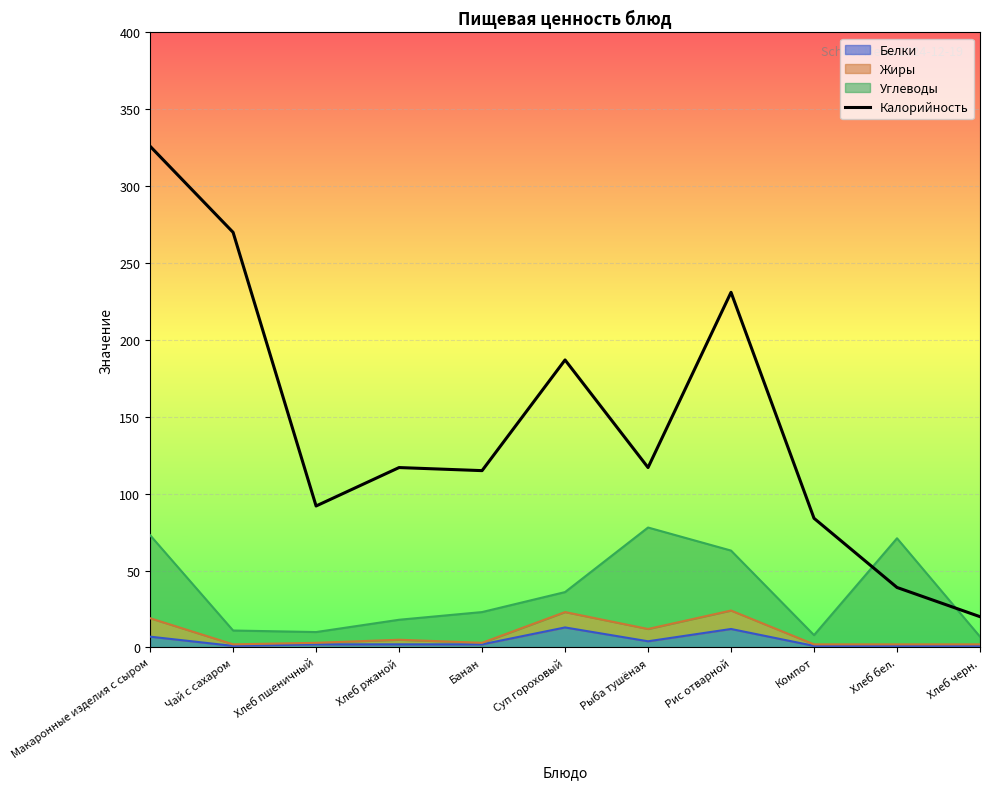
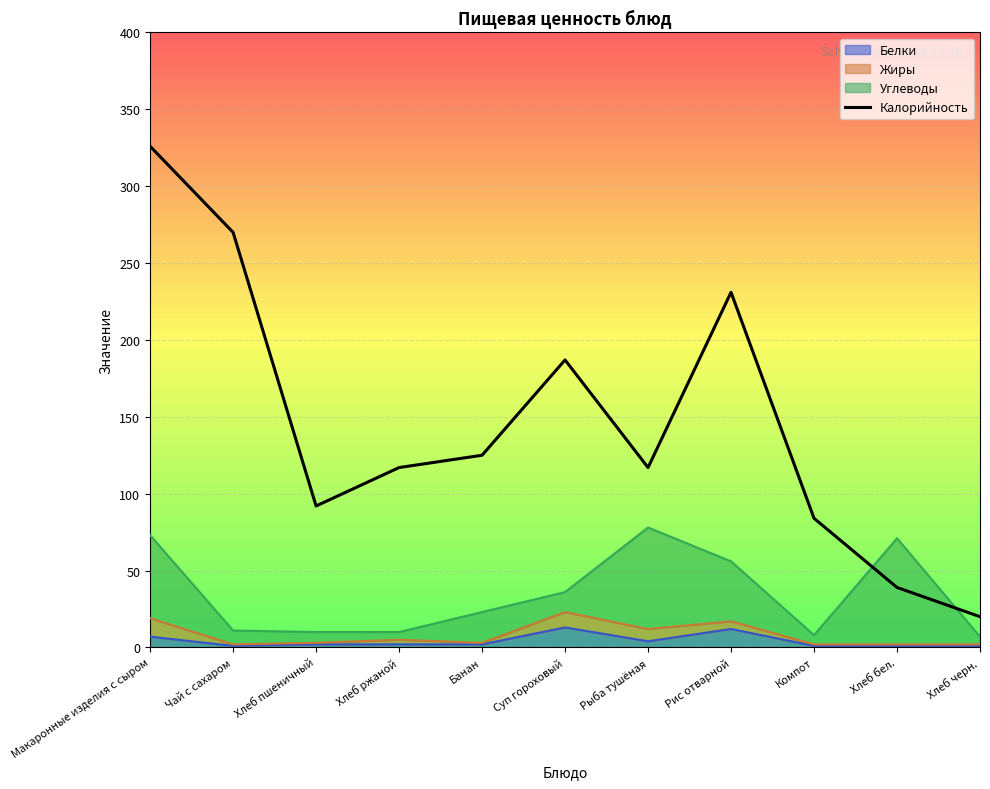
Углеводы, Хлеб ржаной: 13 -> 5
Калорийность, Банан: 115 -> 125
Жиры, Рис отварной: 12 -> 5
